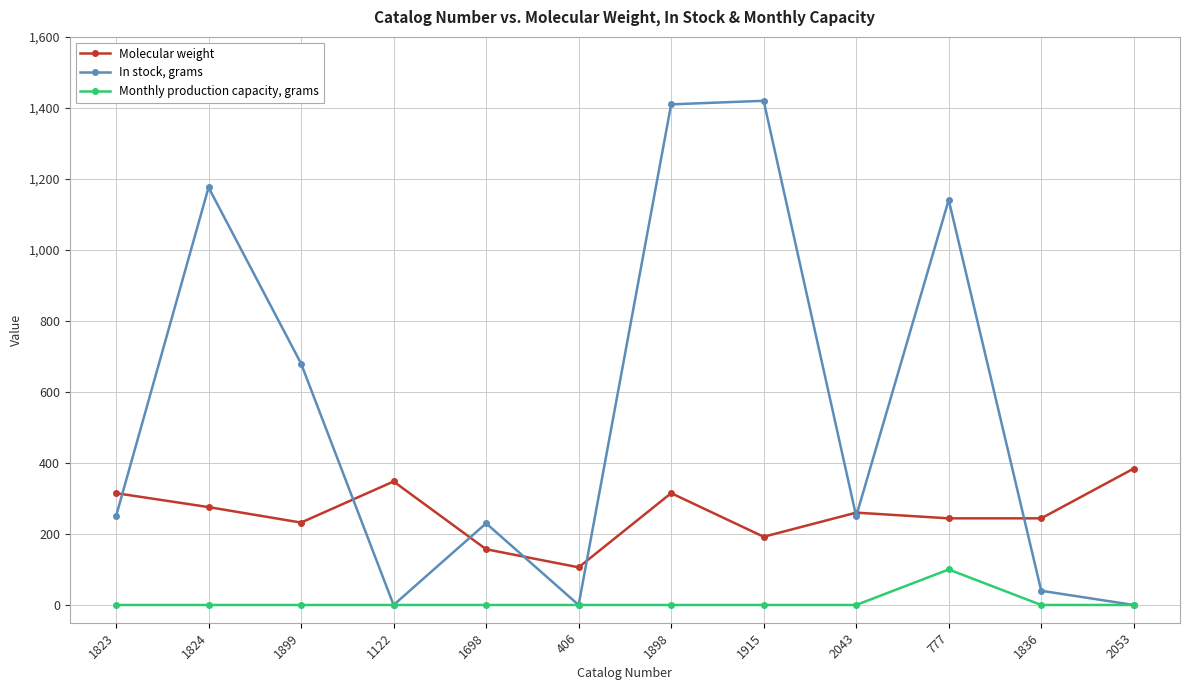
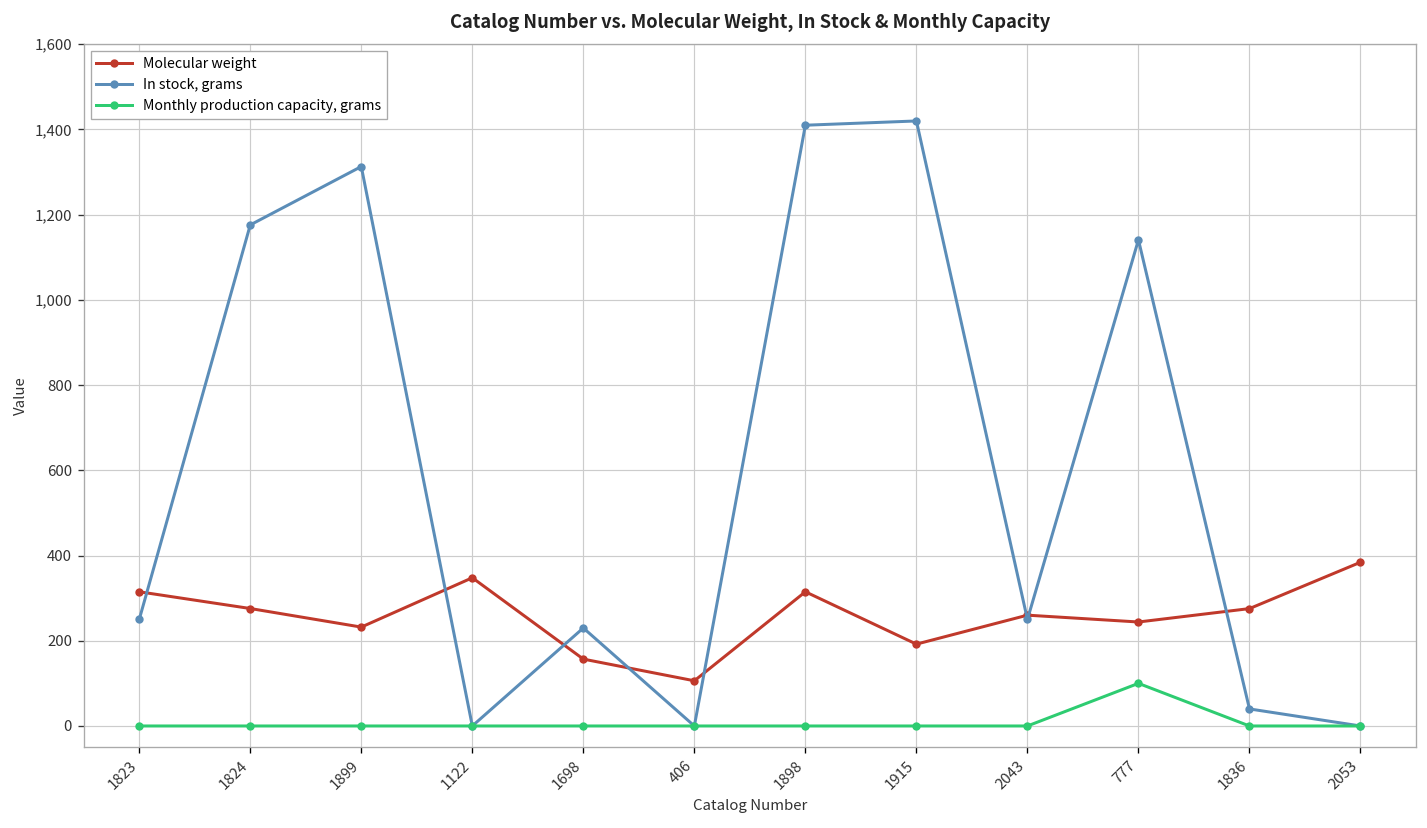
In stock, grams, 1899: 680 -> 1,310
Molecular weight, 1836: 240 -> 280
